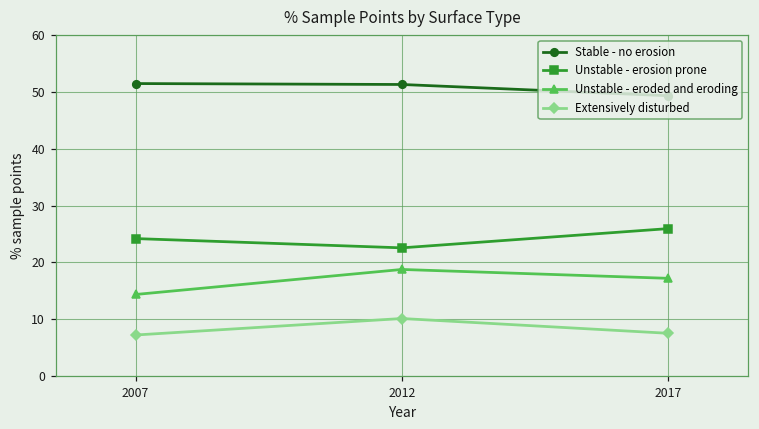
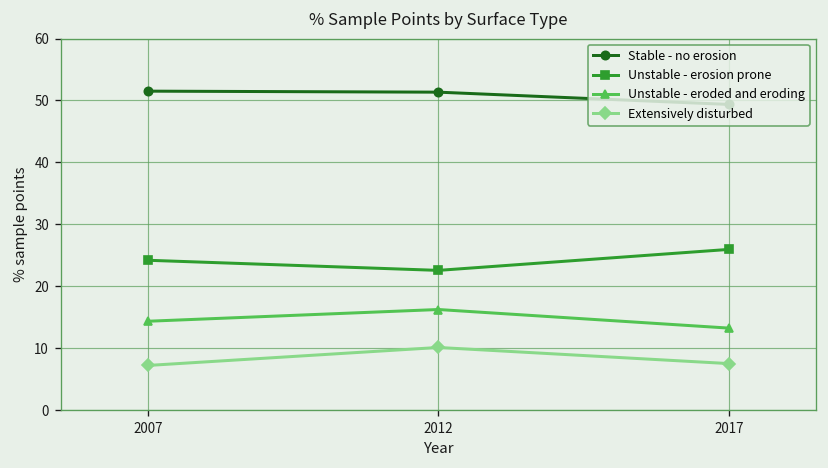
Unstable - eroded and eroding, 2012: 19 -> 16
Unstable - eroded and eroding, 2017: 17 -> 13
